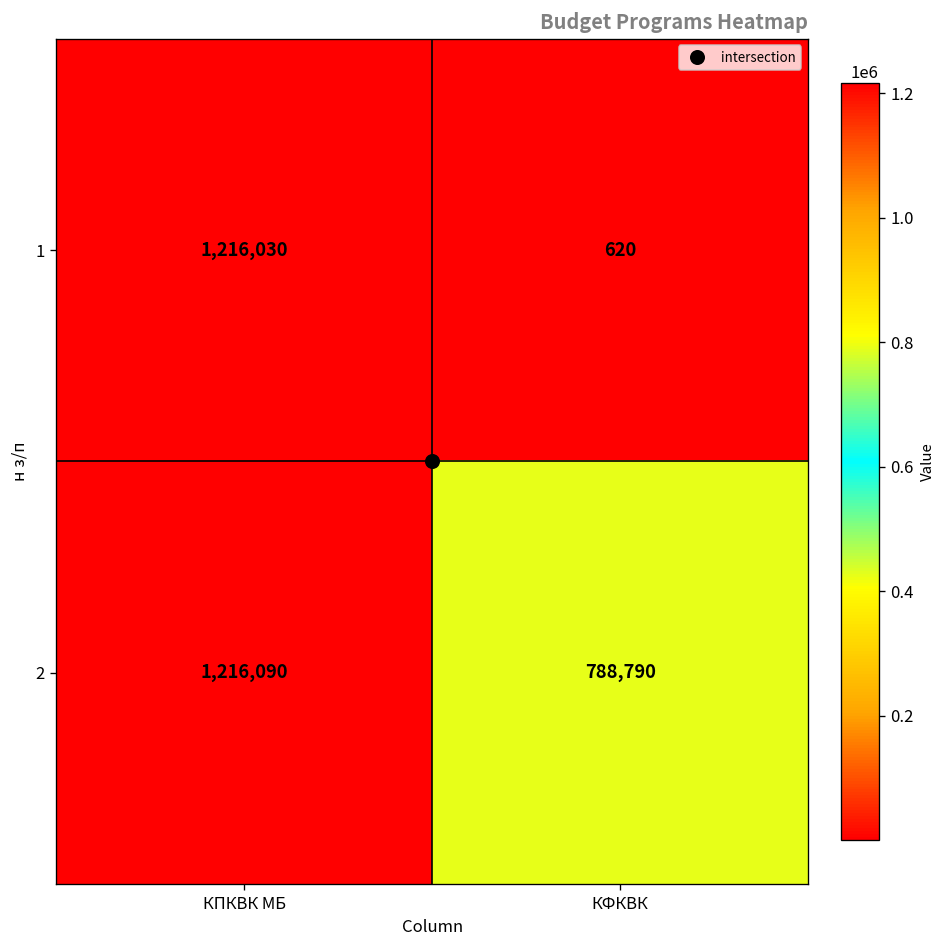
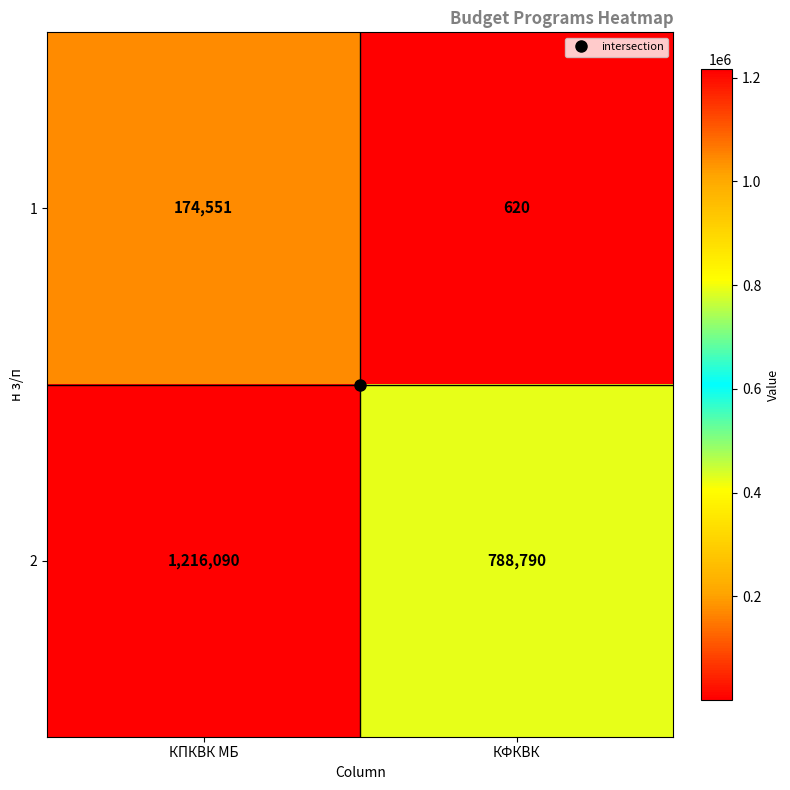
1, КПКВК МБ: 1,216,030 -> 174,551
